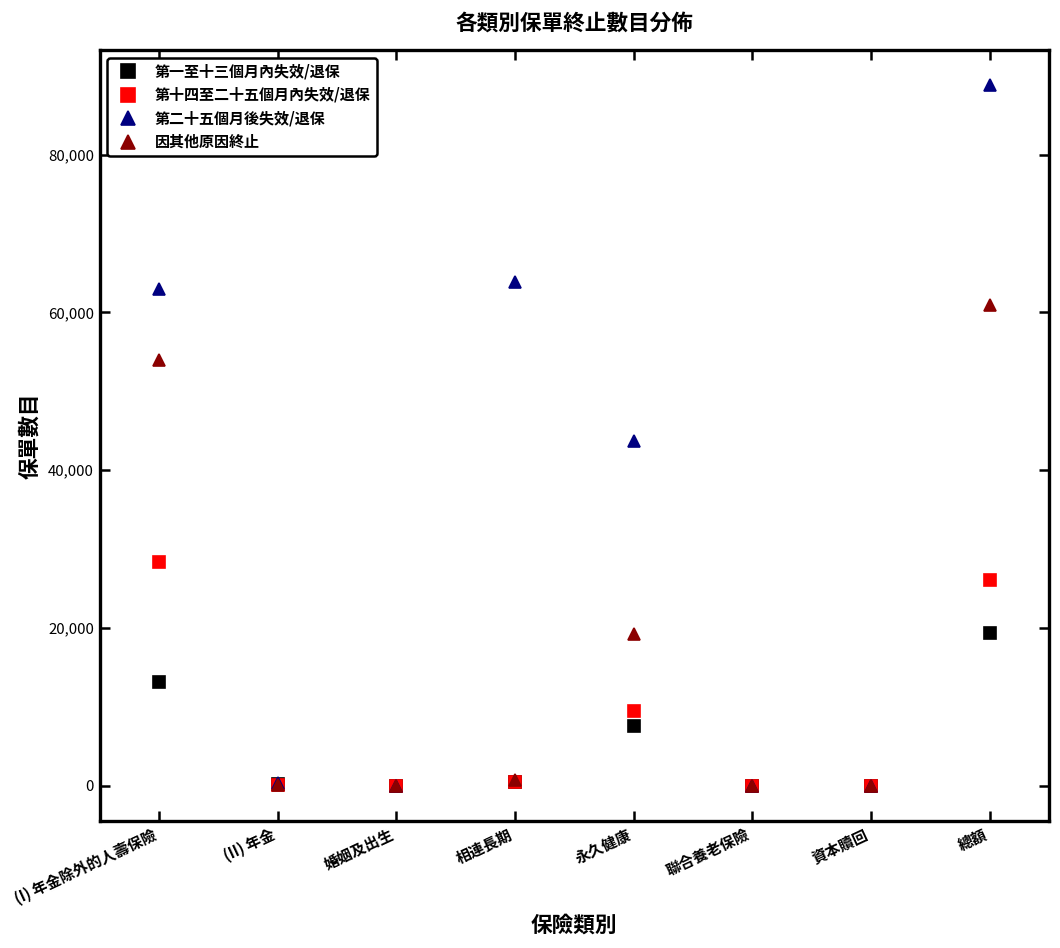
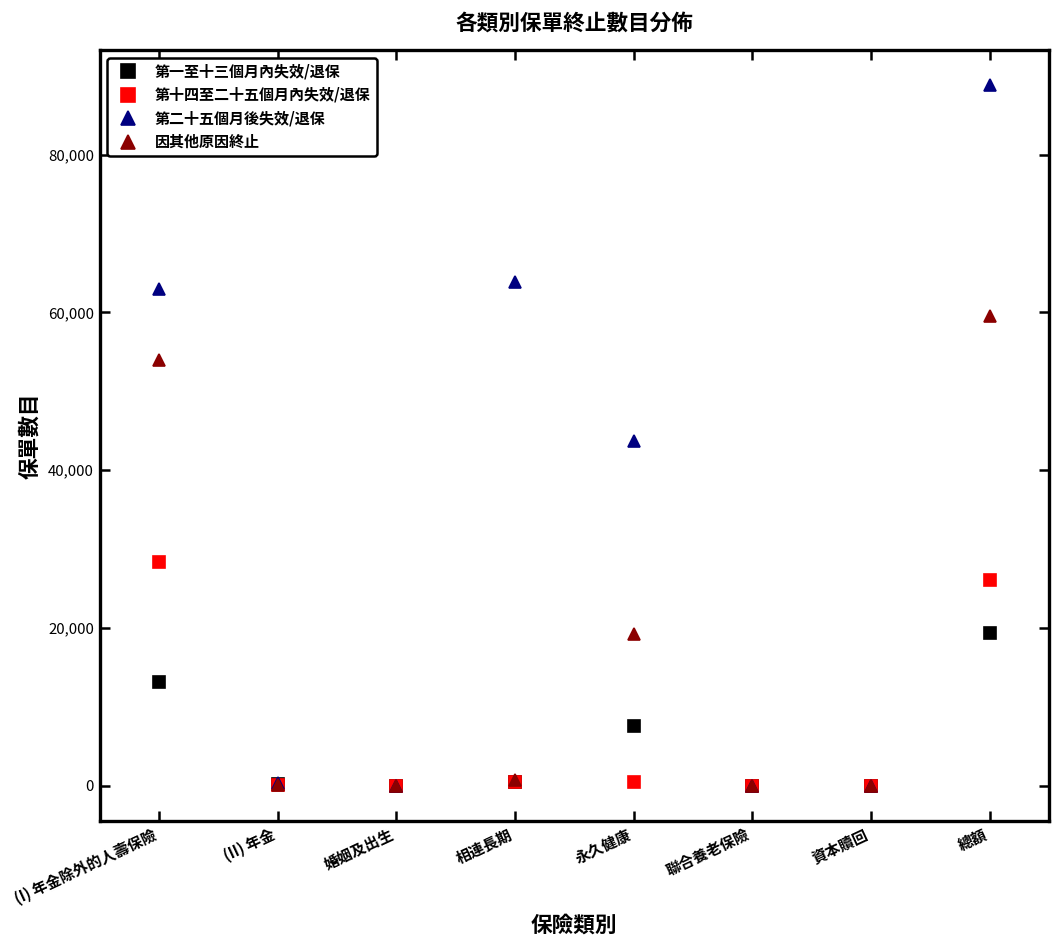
第十四至二十五個月內失效/退保, 永久健康: 9,000 -> 0
因其他原因終止, 總額: 61,000 -> 60,000
